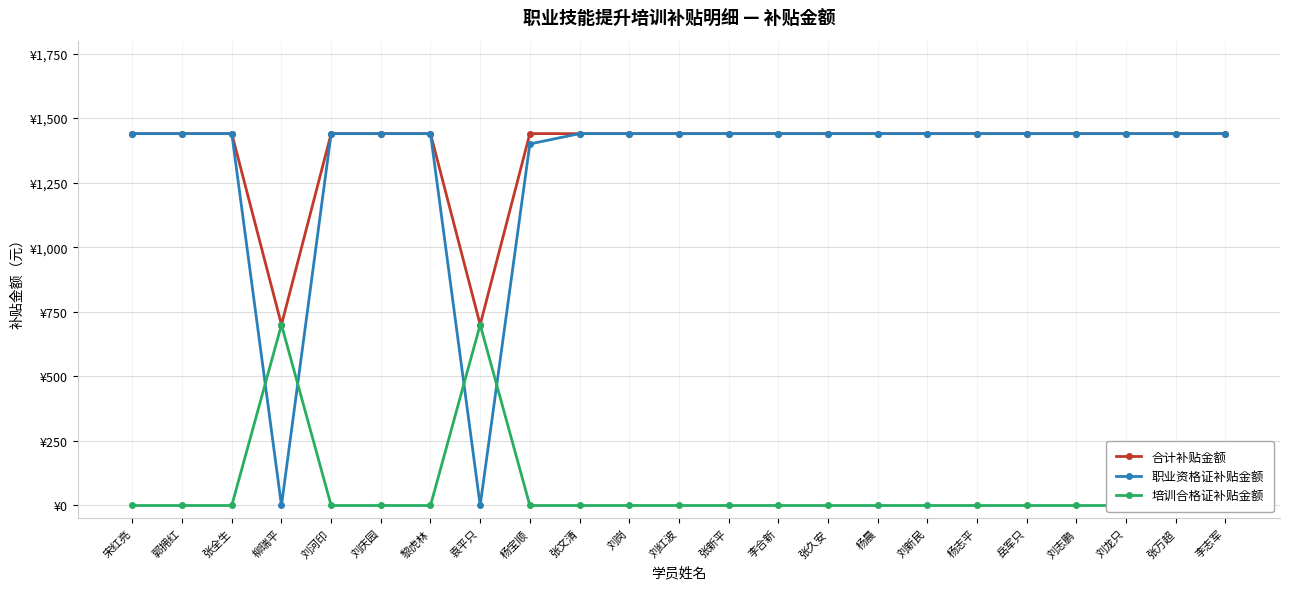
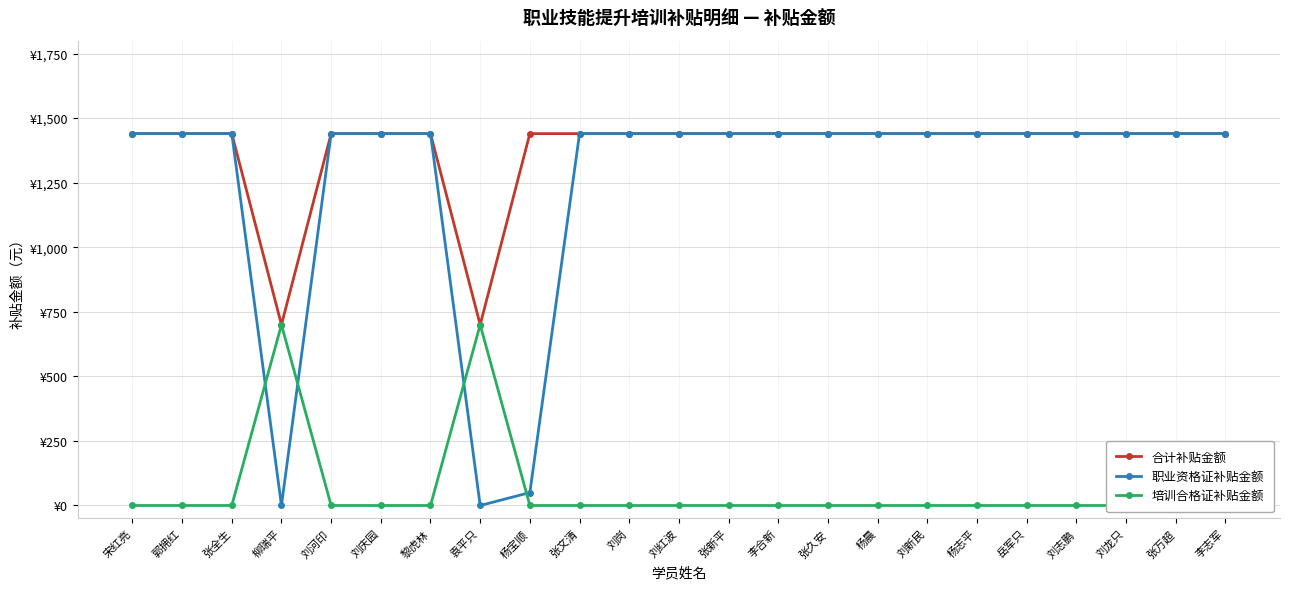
职业资格证补贴金额, 杨宝顺: ¥1,400 -> ¥50
